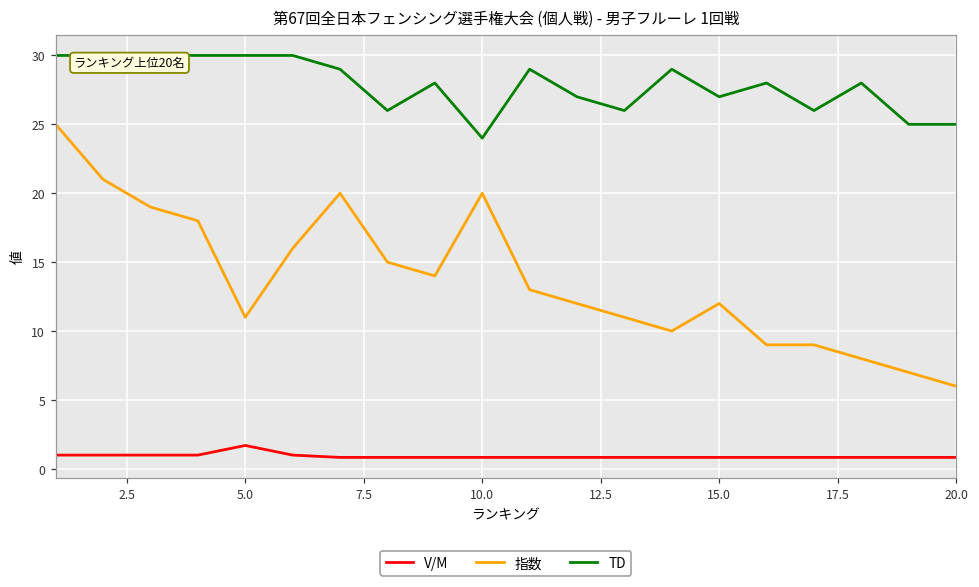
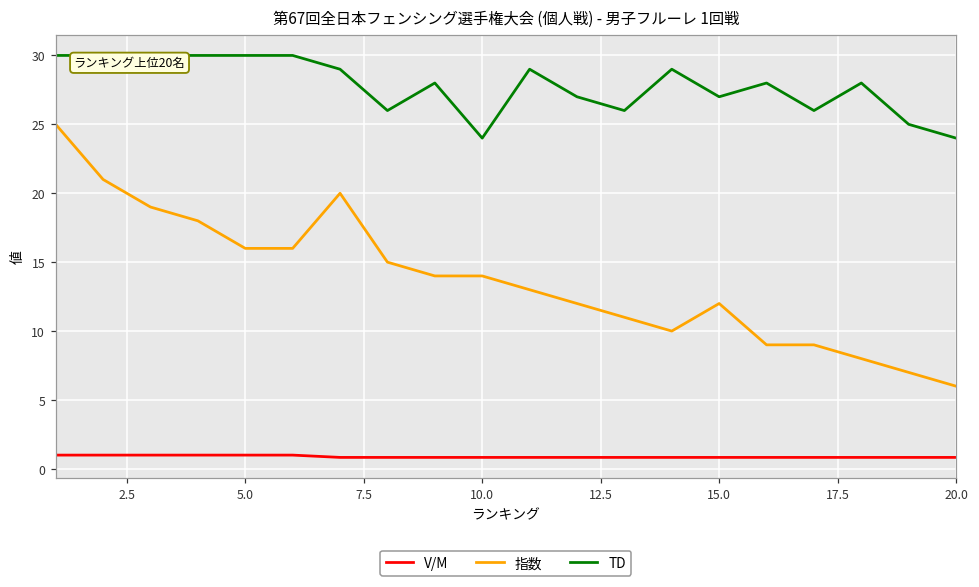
V/M, 5.0: 1.7 -> 1.0
指数, 5.0: 11 -> 16
指数, 10.0: 20 -> 14
TD, 20.0: 25 -> 24
